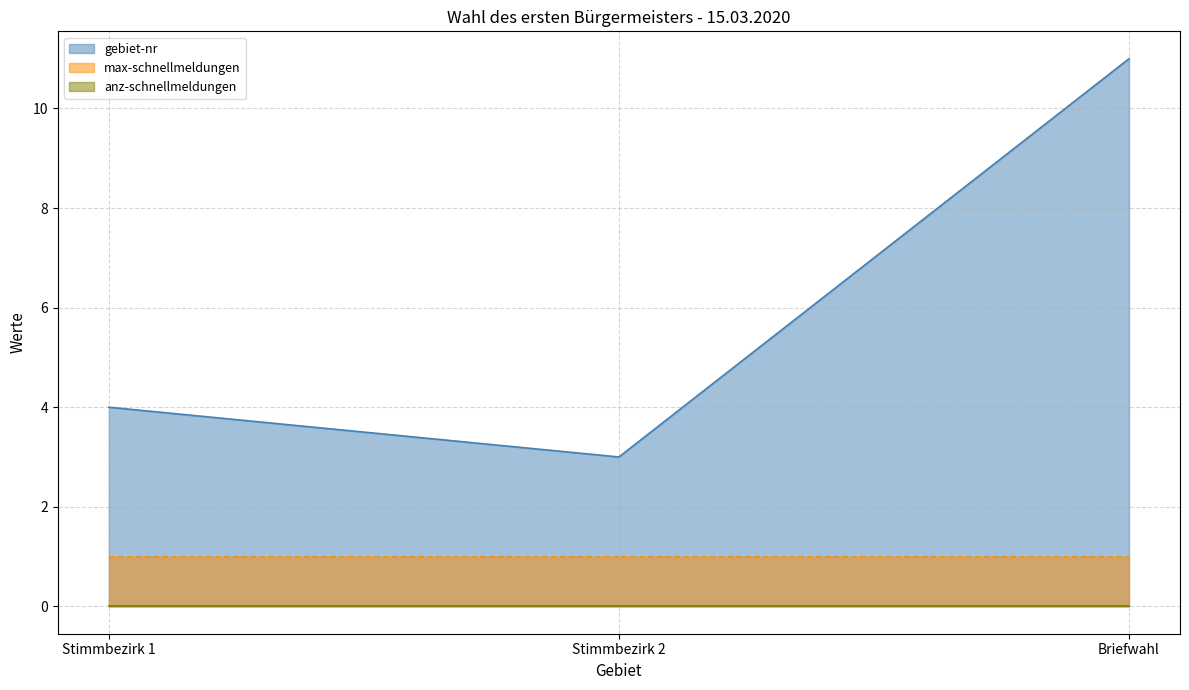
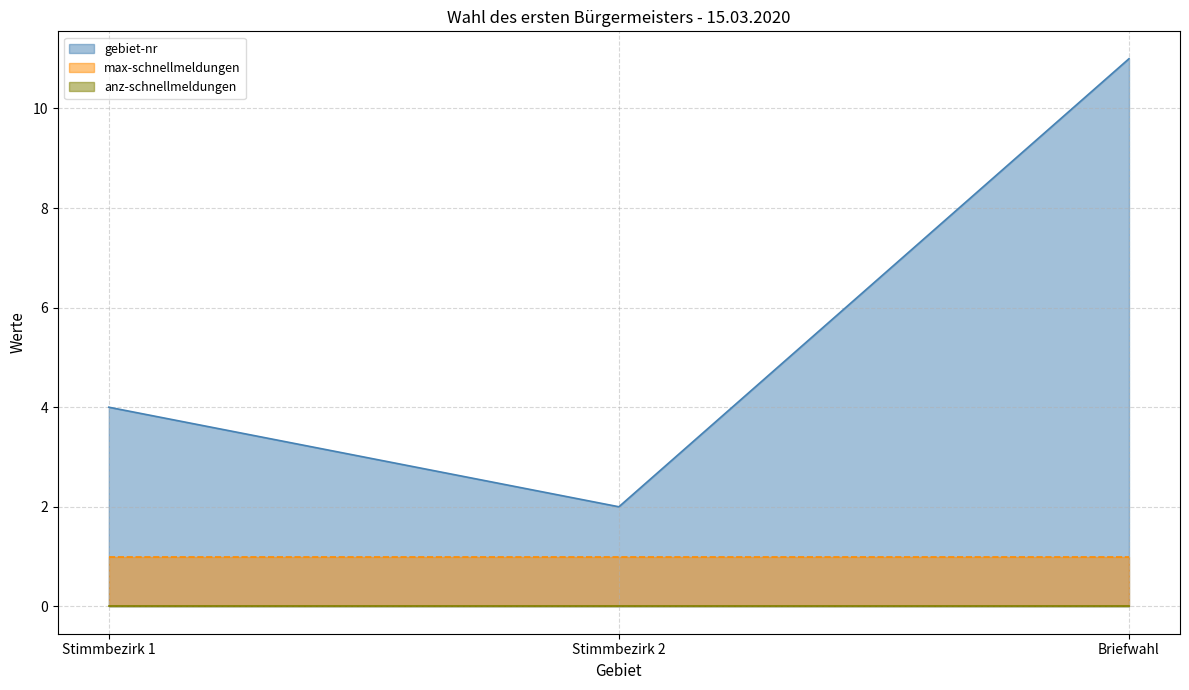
gebiet-nr, Stimmbezirk 2: 3 -> 2
